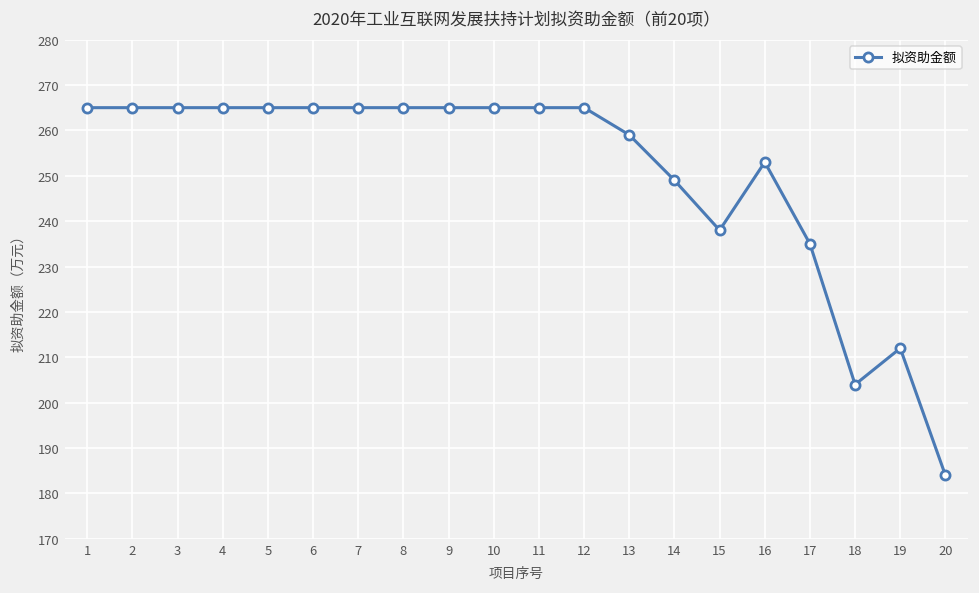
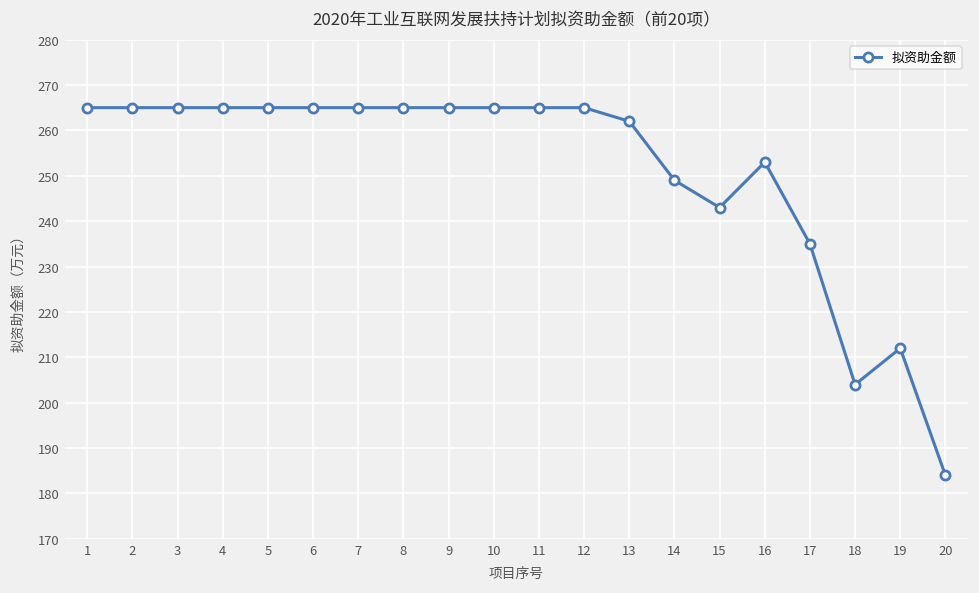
13: 259 -> 262
15: 238 -> 243
